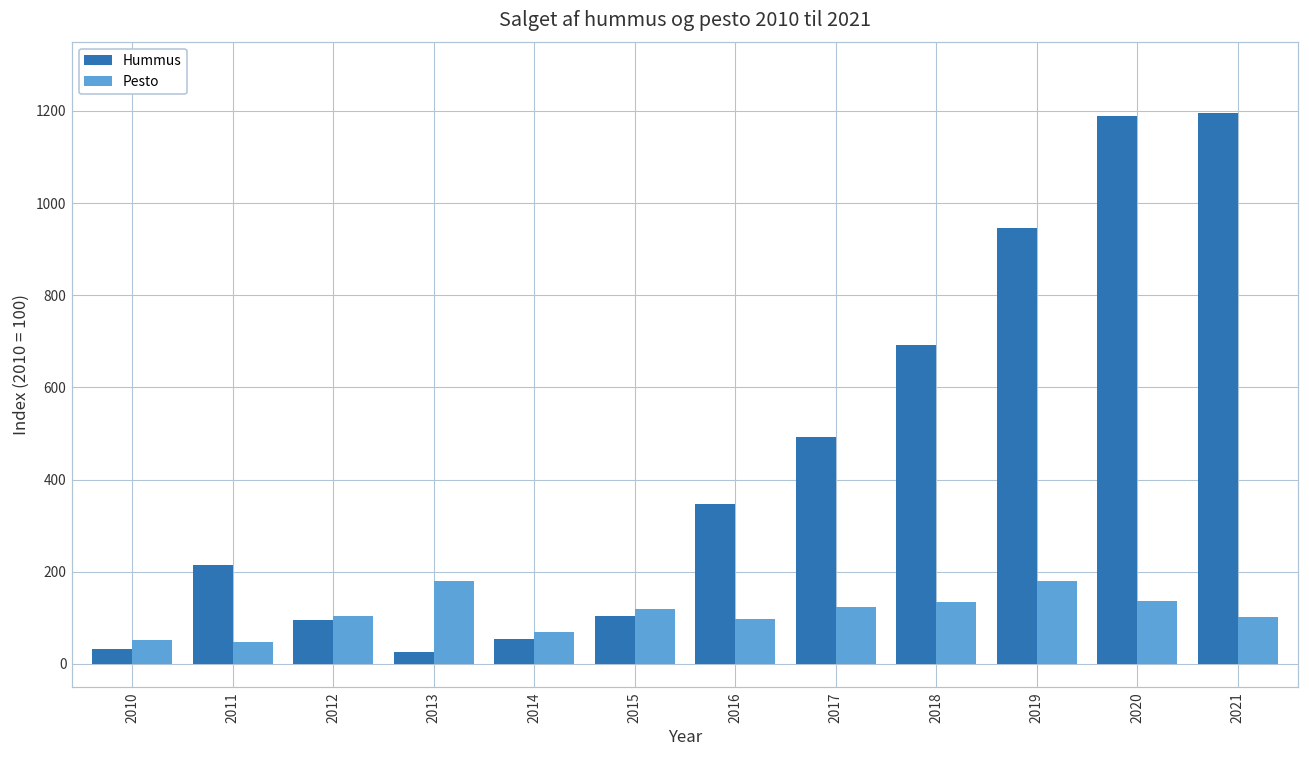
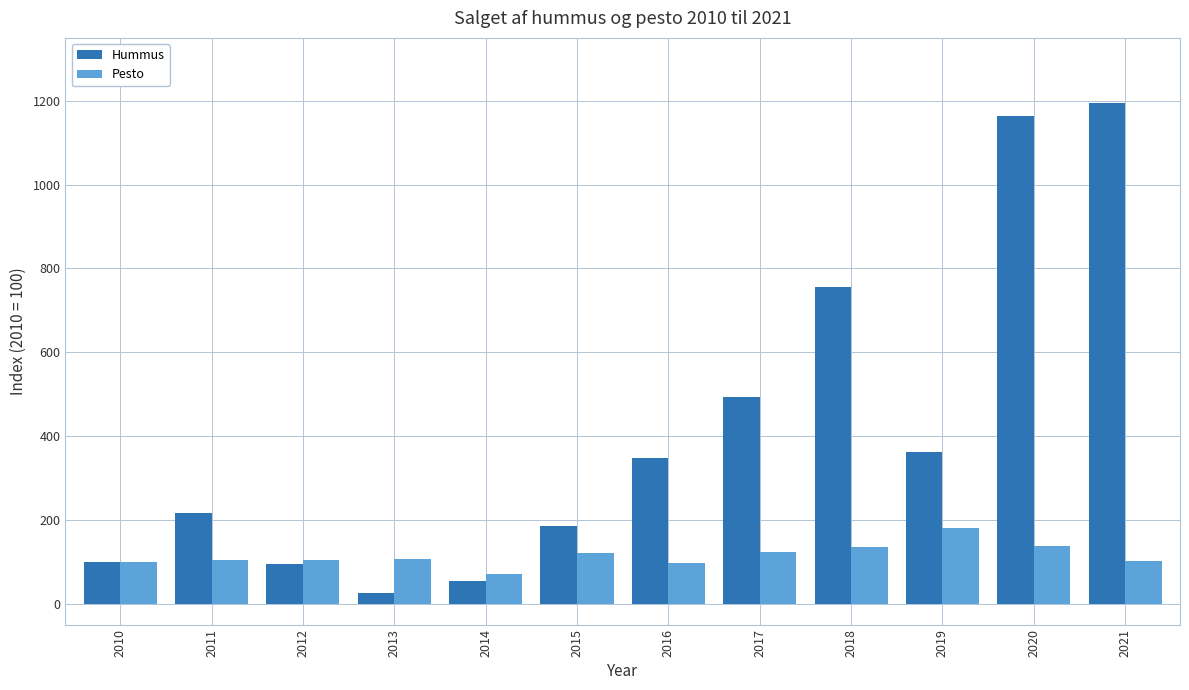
Hummus, 2010: 30 -> 100
Pesto, 2010: 50 -> 100
Pesto, 2011: 50 -> 100
Pesto, 2013: 180 -> 110
Hummus, 2015: 100 -> 180
Hummus, 2018: 690 -> 760
Hummus, 2019: 950 -> 360
Hummus, 2020: 1190 -> 1160
